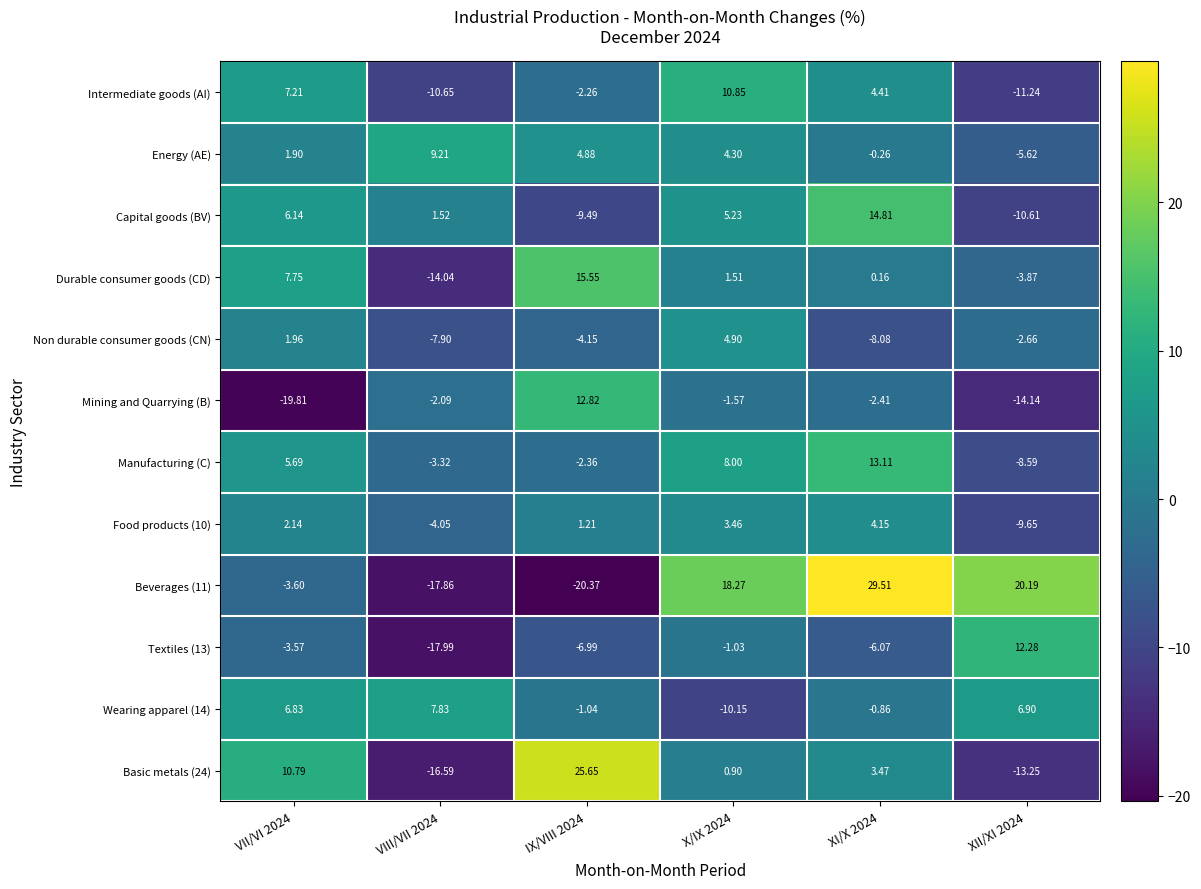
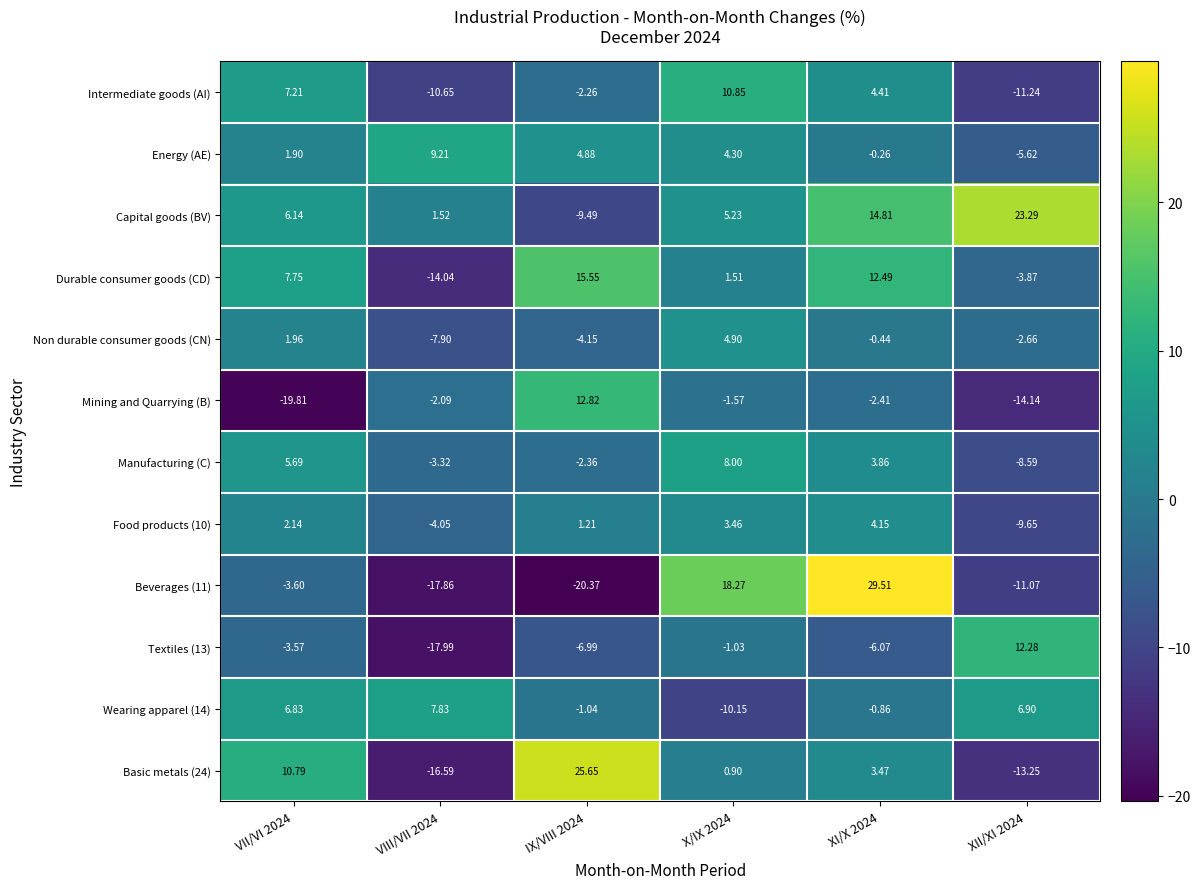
Capital goods (BV), XII/XI 2024: -10.61 -> 23.29
Durable consumer goods (CD), XI/X 2024: 0.16 -> 12.49
Non durable consumer goods (CN), XI/X 2024: -8.08 -> -0.44
Manufacturing (C), XI/X 2024: 13.11 -> 3.86
Beverages (11), XII/XI 2024: 20.19 -> -11.07
